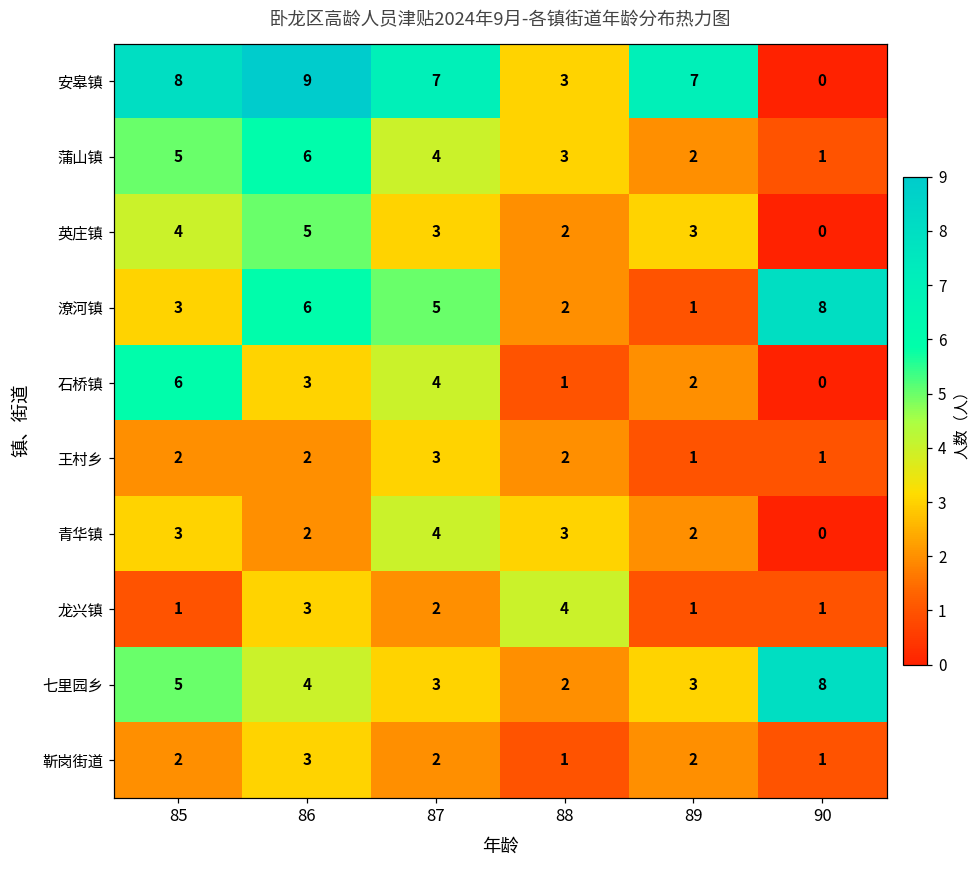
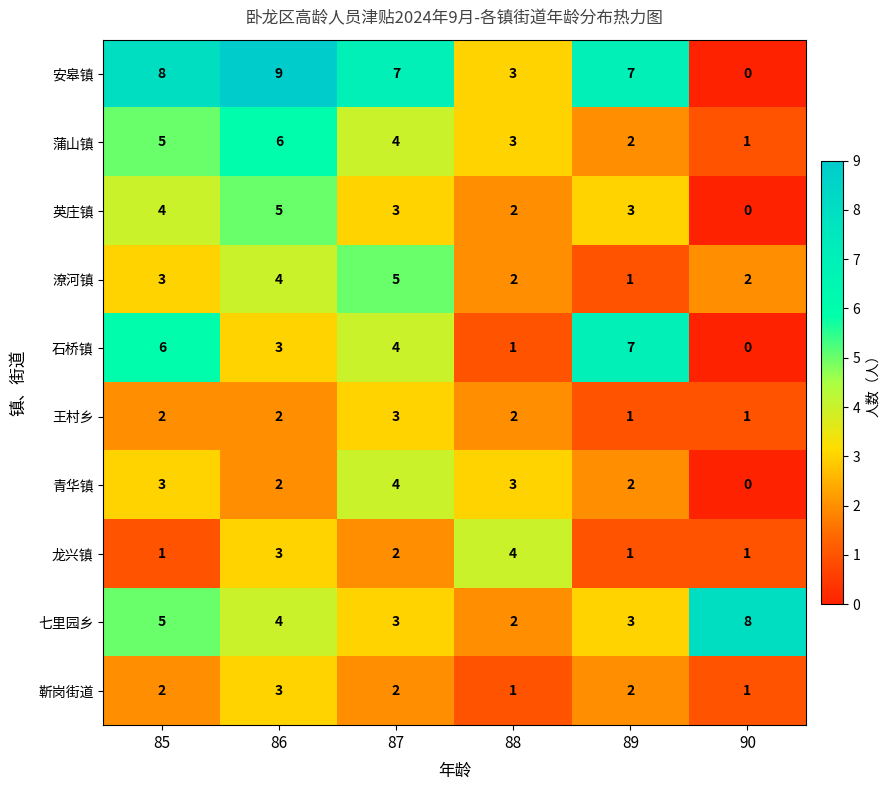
潦河镇, 86: 6 -> 4
潦河镇, 90: 8 -> 2
石桥镇, 89: 2 -> 7
